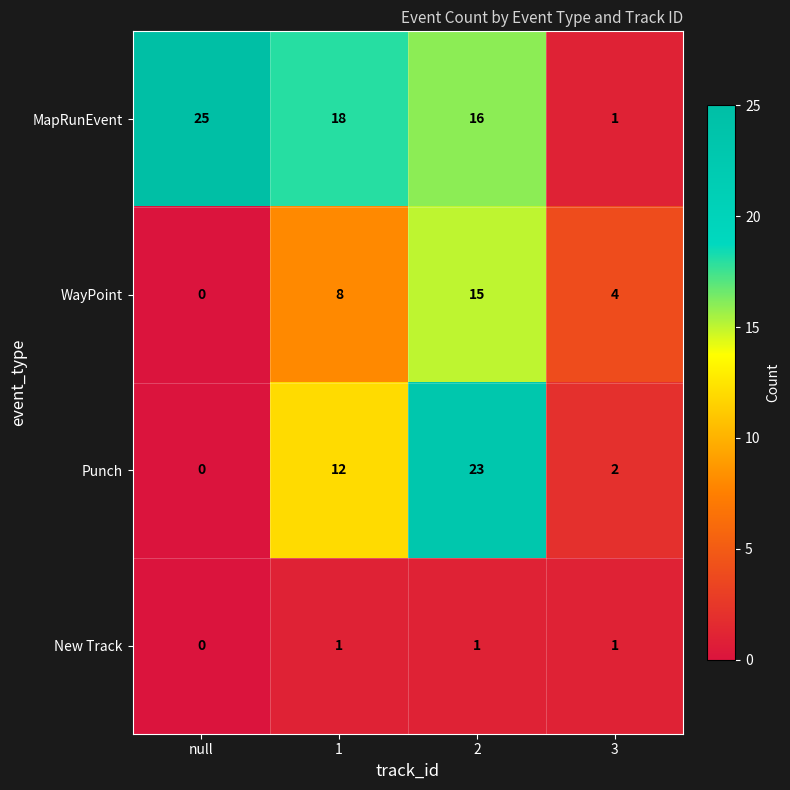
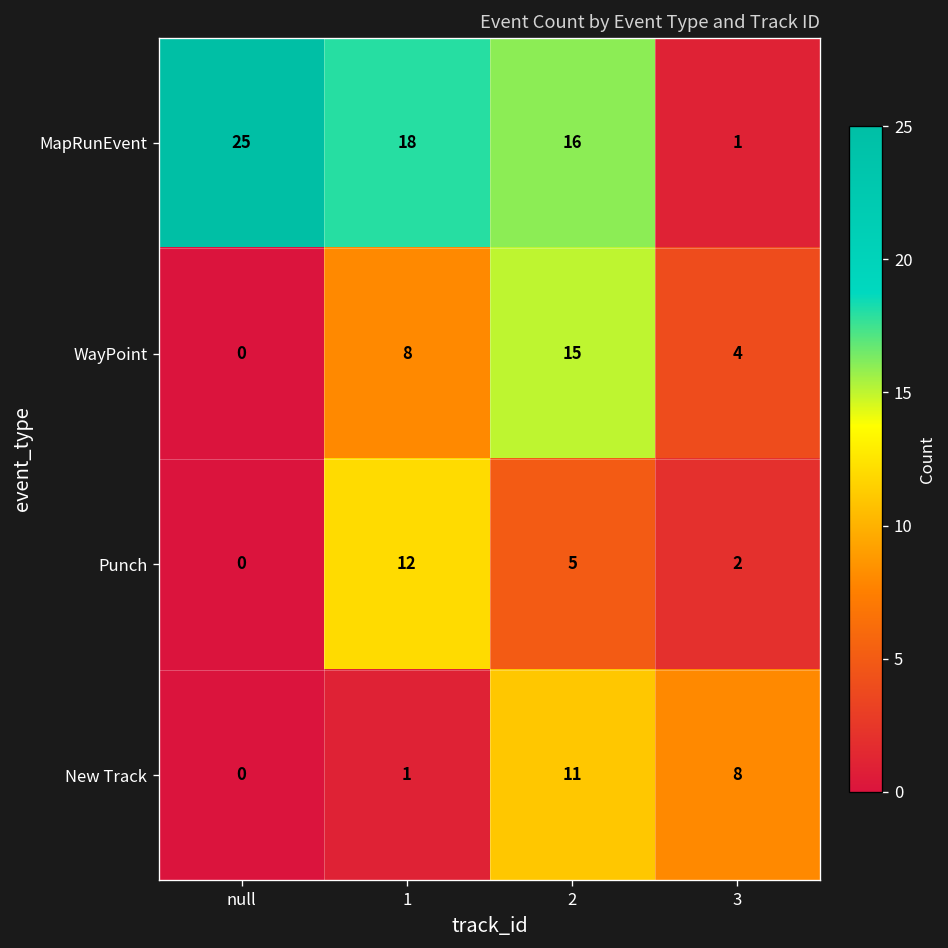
Punch, 2: 23 -> 5
New Track, 2: 1 -> 11
New Track, 3: 1 -> 8
